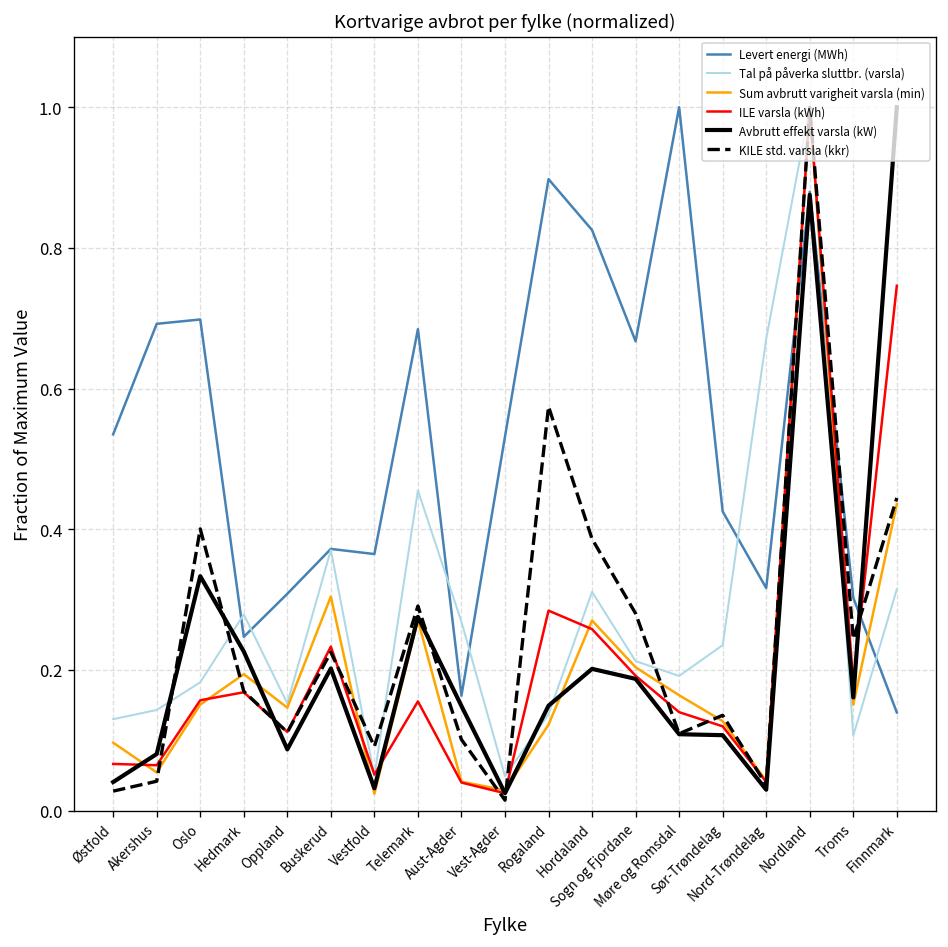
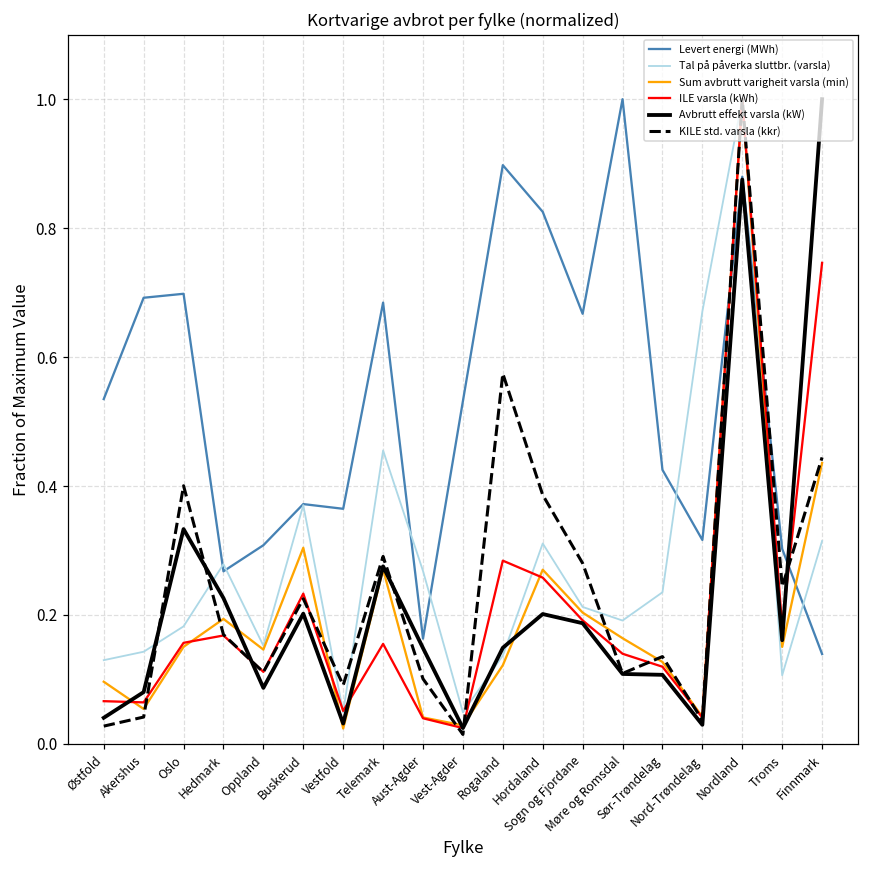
Levert energi (MWh), Hedmark: 0.25 -> 0.27
